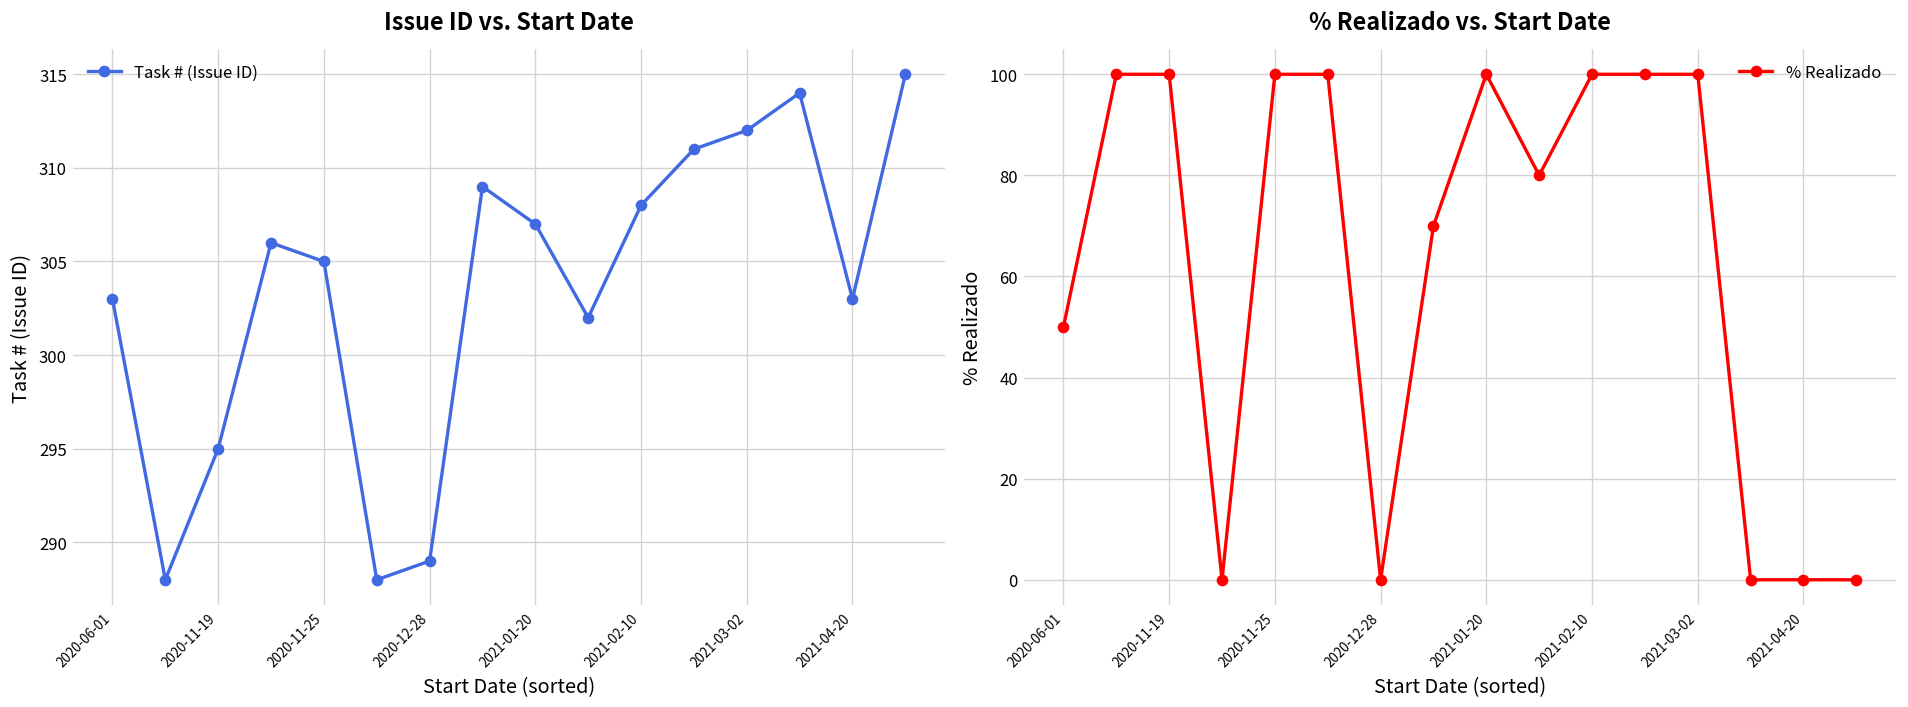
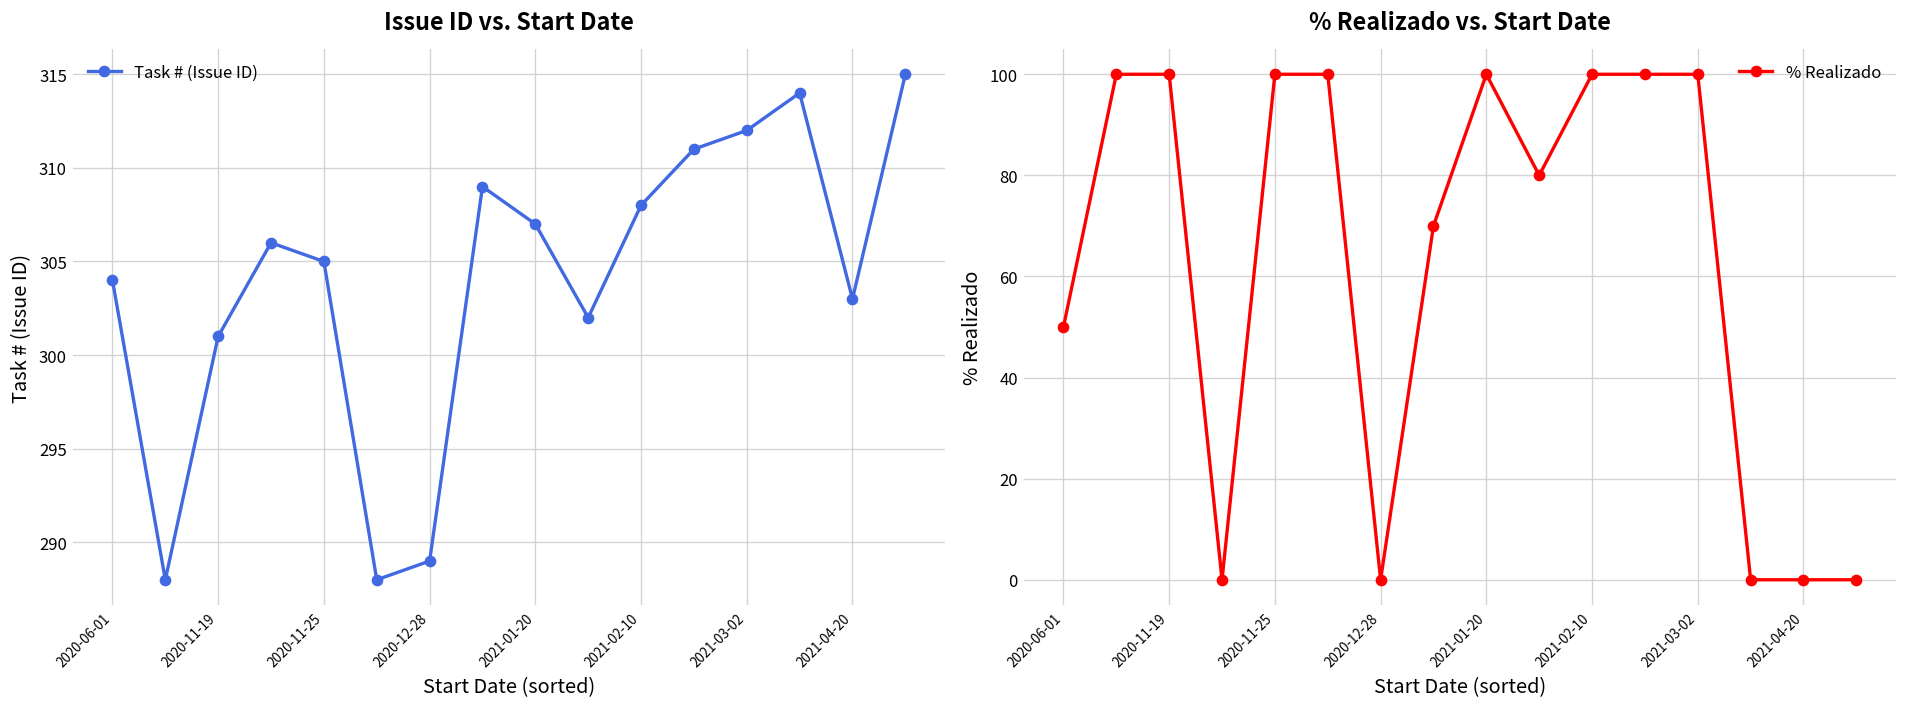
Issue ID vs. Start Date, 2020-06-01: 303 -> 304
Issue ID vs. Start Date, 2020-11-19: 295 -> 301
